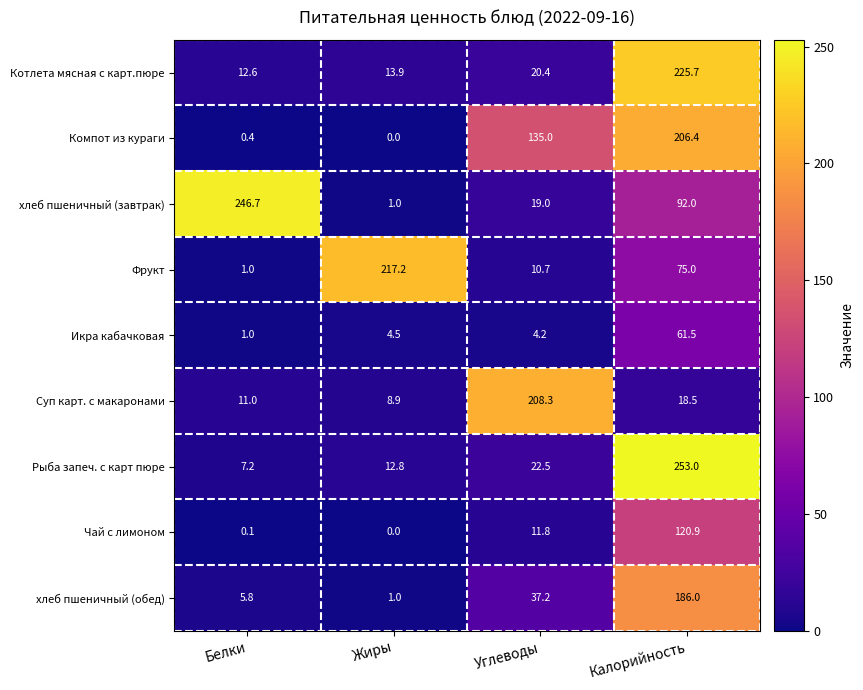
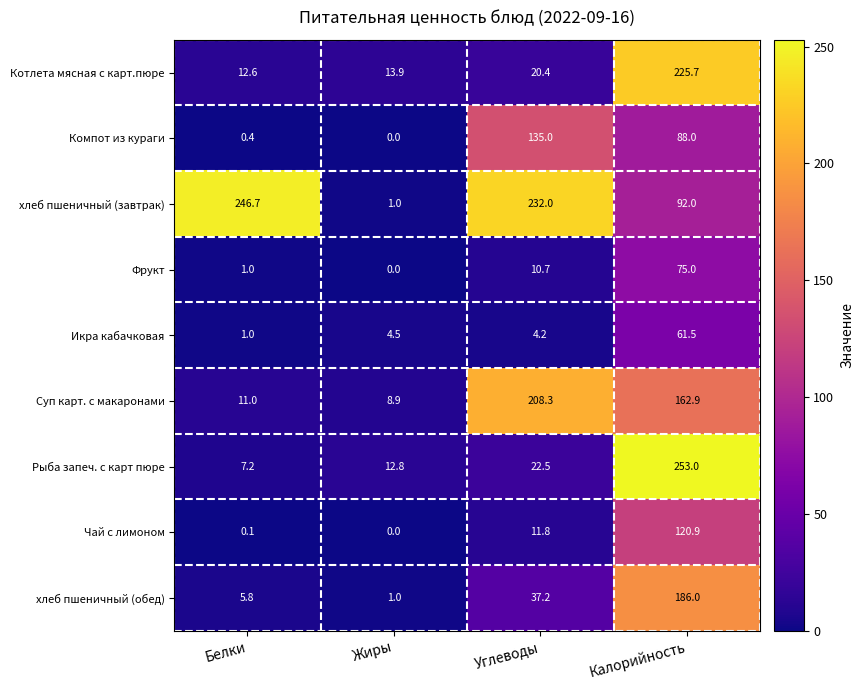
Компот из кураги, Калорийность: 206.4 -> 88.0
хлеб пшеничный (завтрак), Углеводы: 19.0 -> 232.0
Фрукт, Жиры: 217.2 -> 0.0
Суп карт. с макаронами, Калорийность: 18.5 -> 162.9
